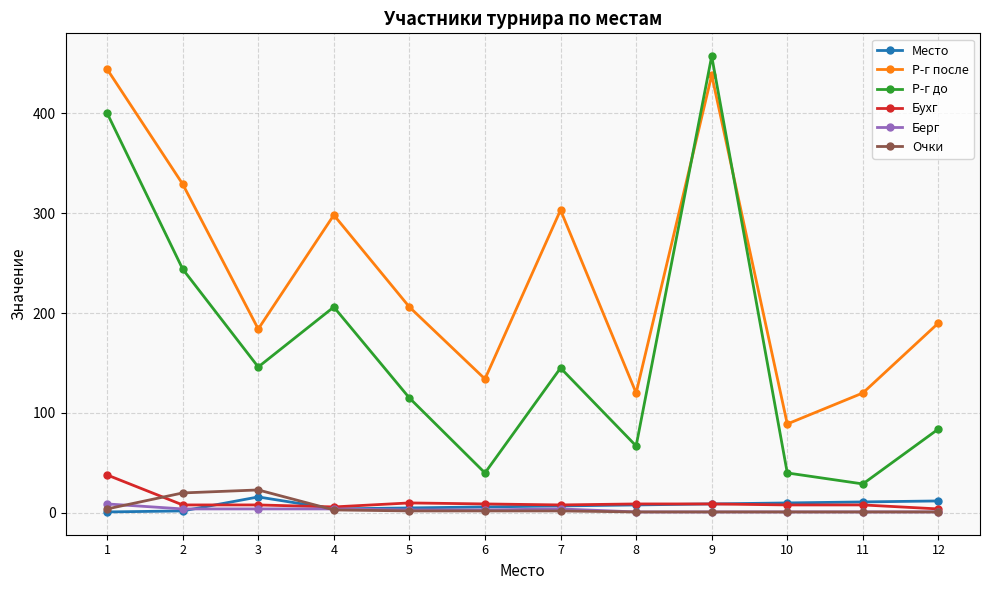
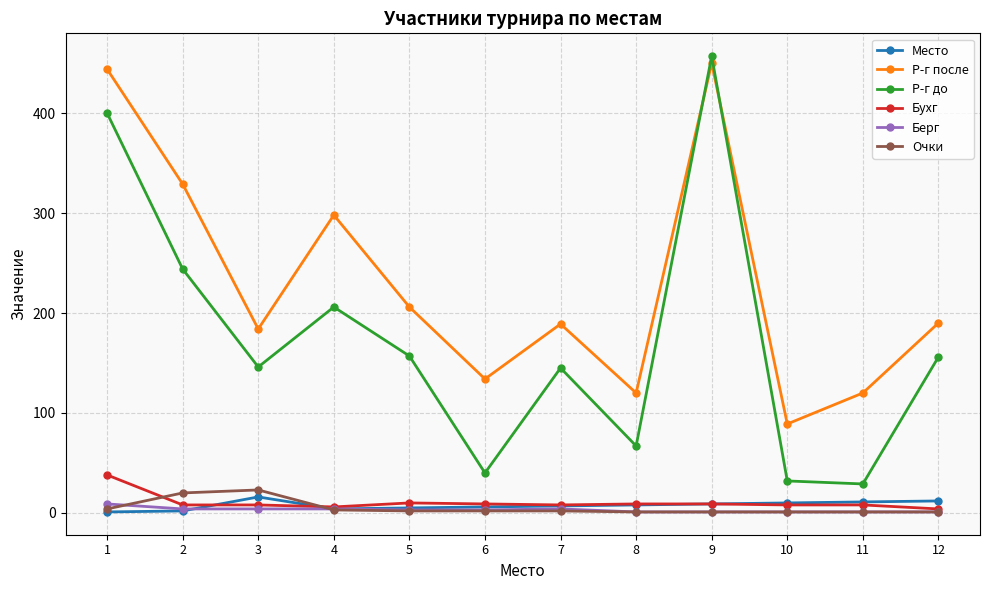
Р-г до, 5: 120 -> 160
Р-г после, 7: 300 -> 190
Р-г после, 9: 440 -> 450
Р-г до, 10: 40 -> 30
Р-г до, 12: 80 -> 160
